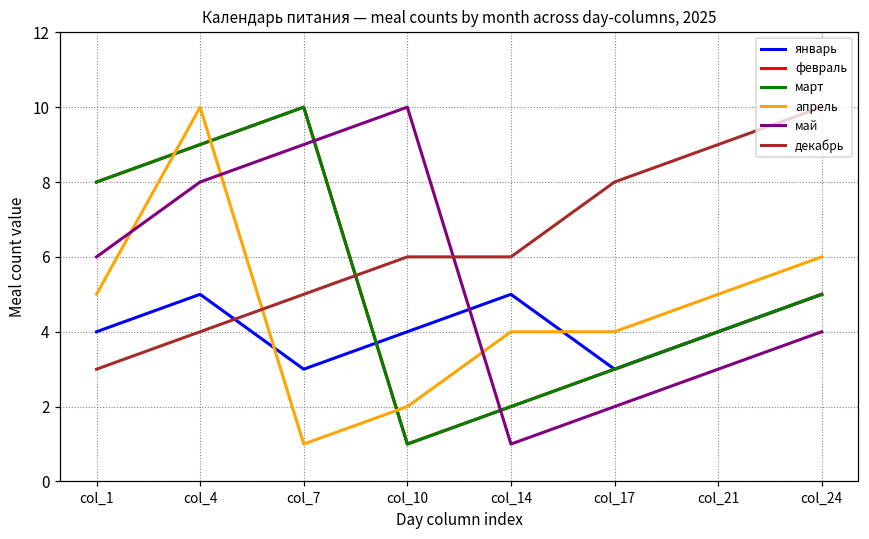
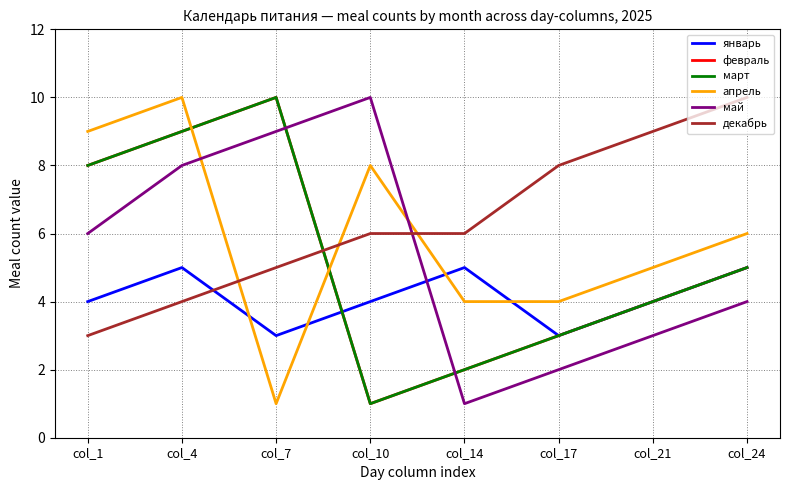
апрель, col_1: 5 -> 9
апрель, col_10: 2 -> 8
